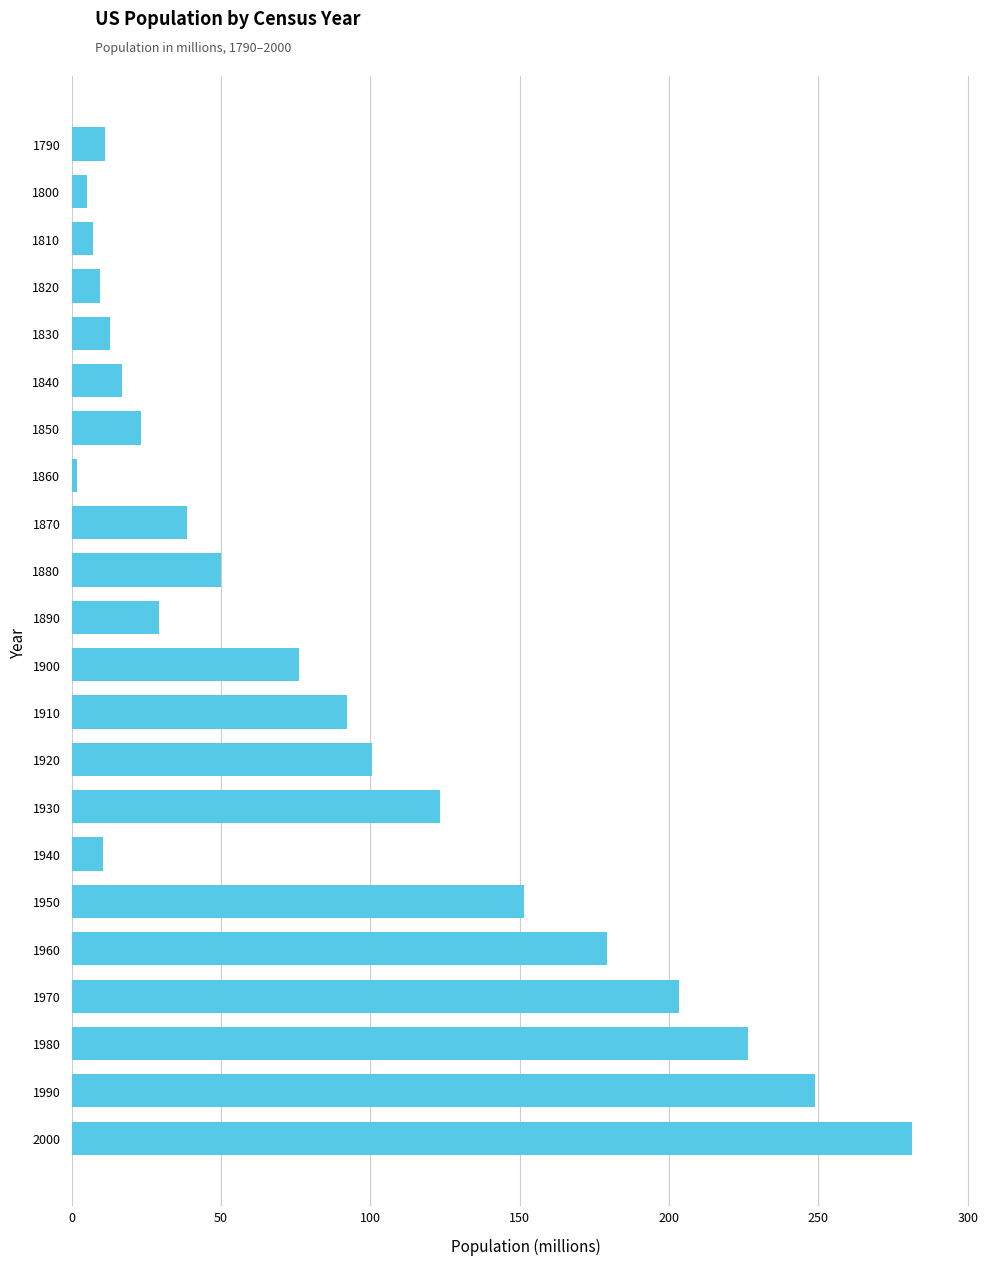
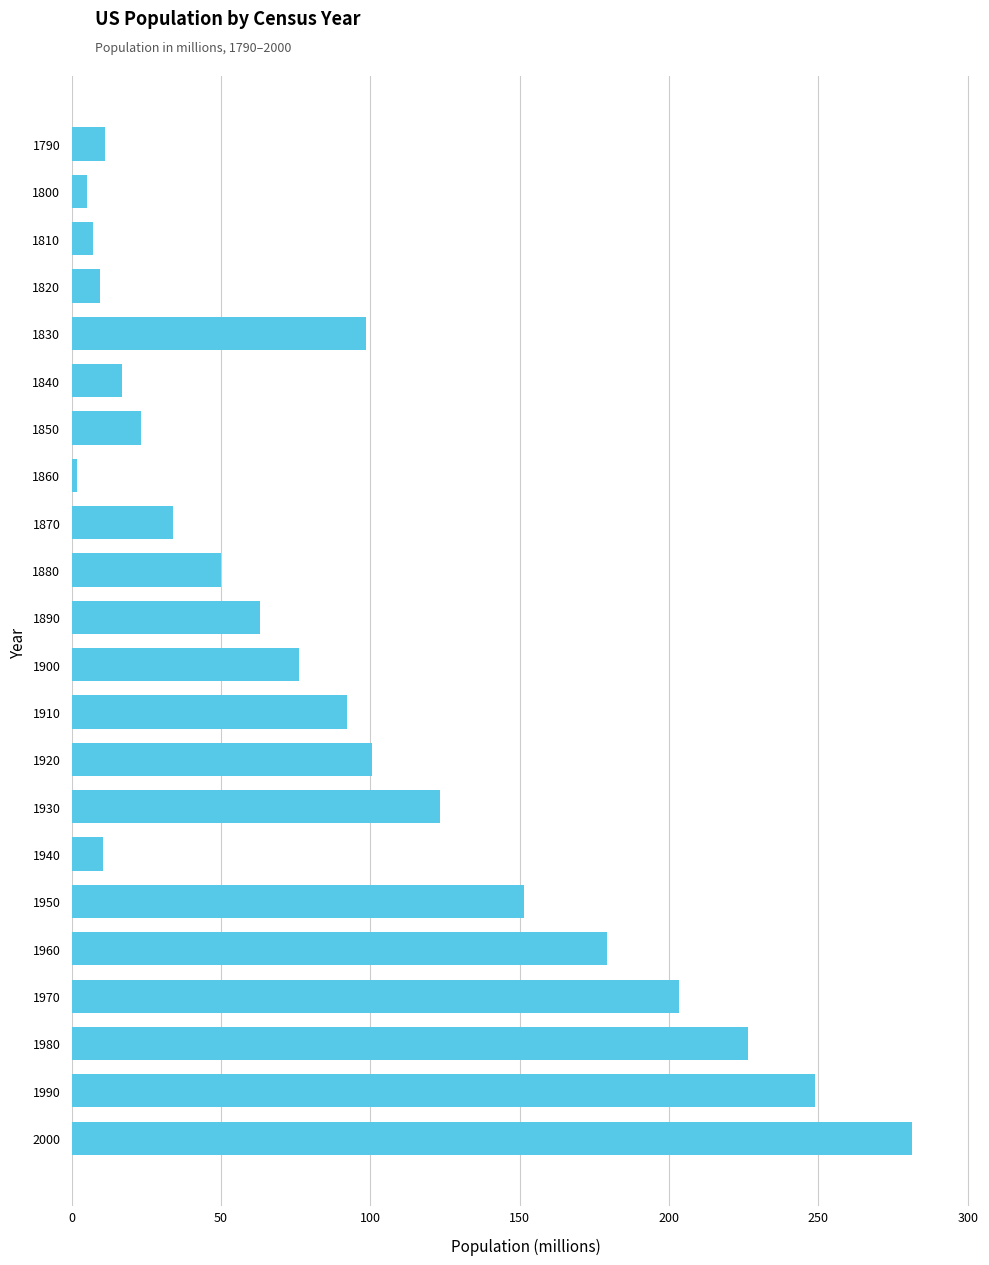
1830: 13 -> 99
1870: 39 -> 34
1890: 29 -> 63
